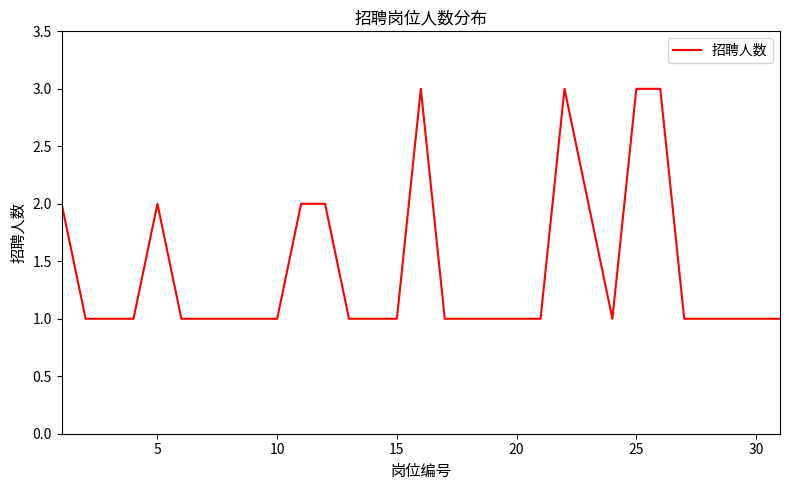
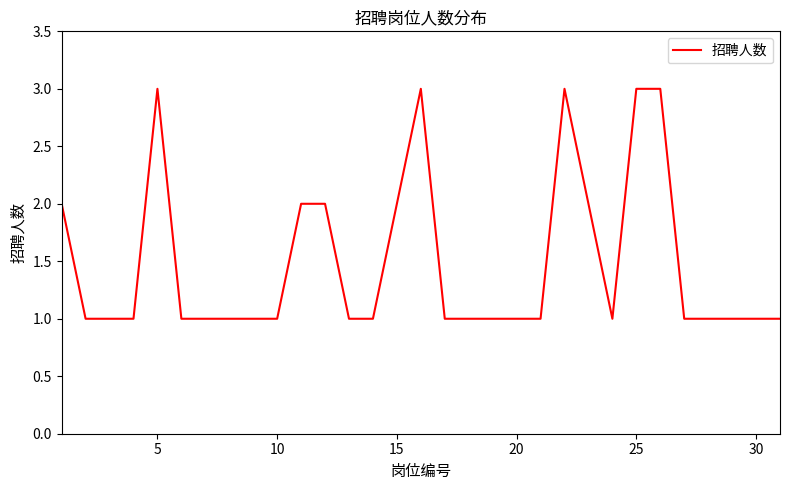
5: 2 -> 3
15: 1 -> 2
